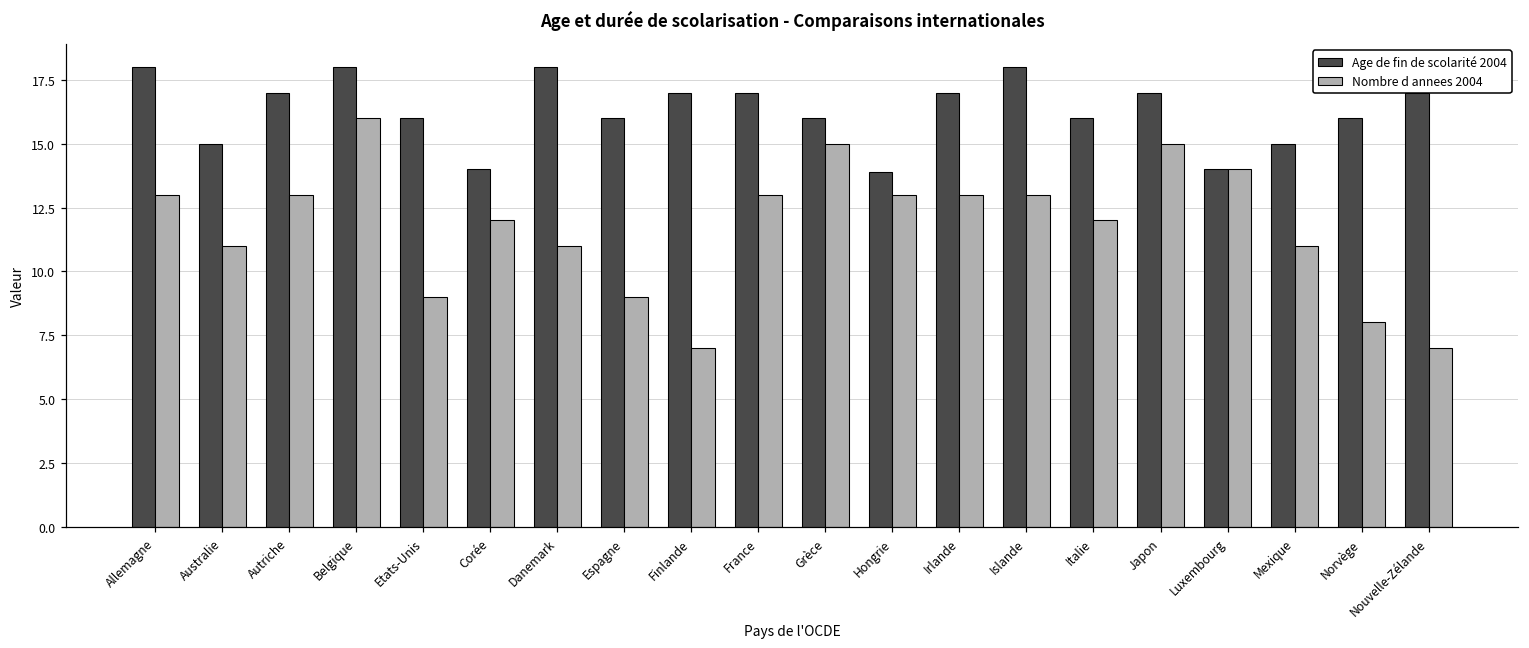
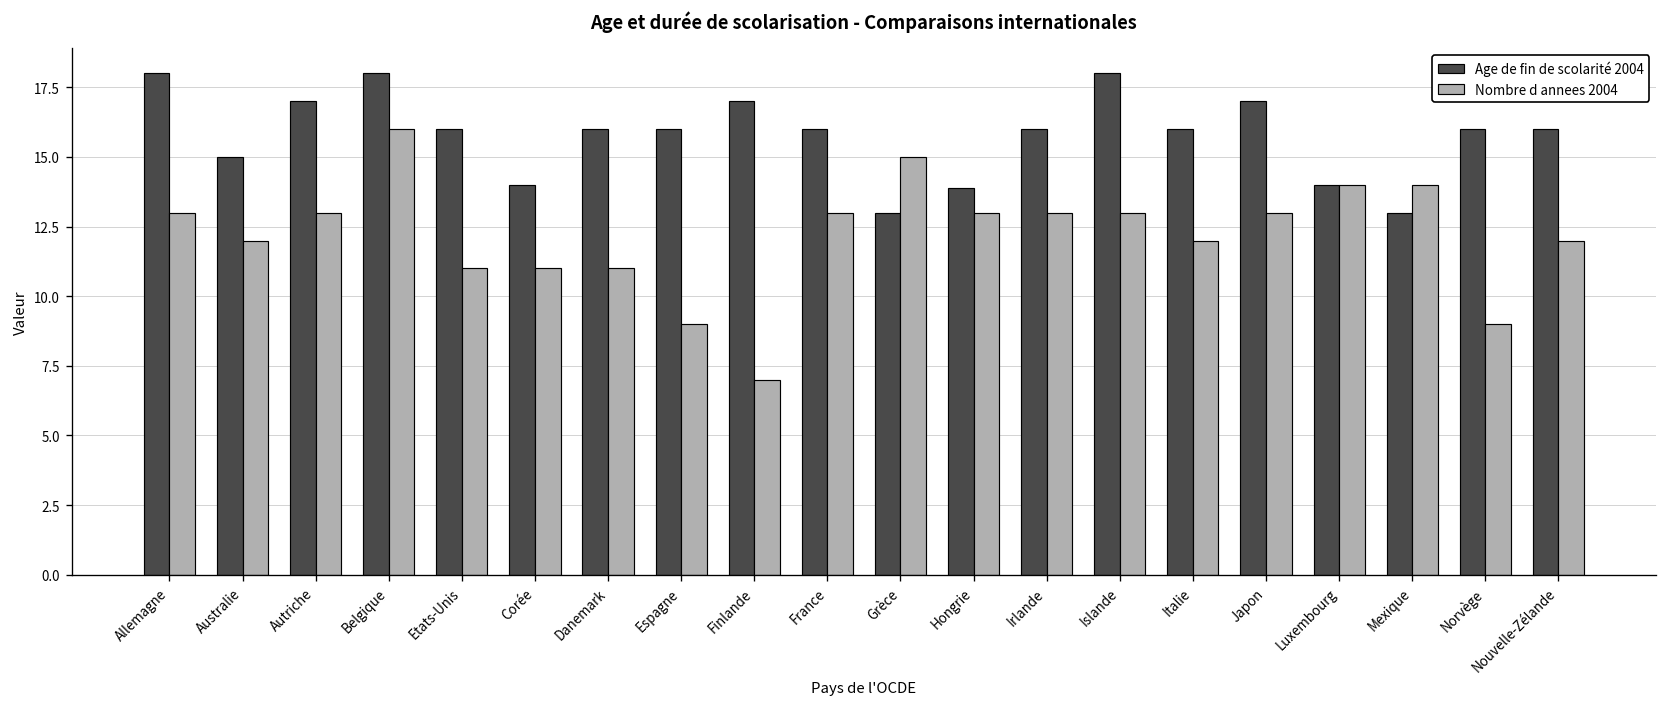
Nombre d annees 2004, Australie: 11 -> 12
Nombre d annees 2004, Etats-Unis: 9 -> 11
Nombre d annees 2004, Corée: 12 -> 11
Age de fin de scolarité 2004, Danemark: 18 -> 16
Age de fin de scolarité 2004, France: 17 -> 16
Age de fin de scolarité 2004, Grèce: 16 -> 13
Age de fin de scolarité 2004, Irlande: 17 -> 16
Nombre d annees 2004, Japon: 15 -> 13
Age de fin de scolarité 2004, Mexique: 15 -> 13
Nombre d annees 2004, Mexique: 11 -> 14
Nombre d annees 2004, Norvège: 8 -> 9
Age de fin de scolarité 2004, Nouvelle-Zélande: 17 -> 16
Nombre d annees 2004, Nouvelle-Zélande: 7 -> 12
